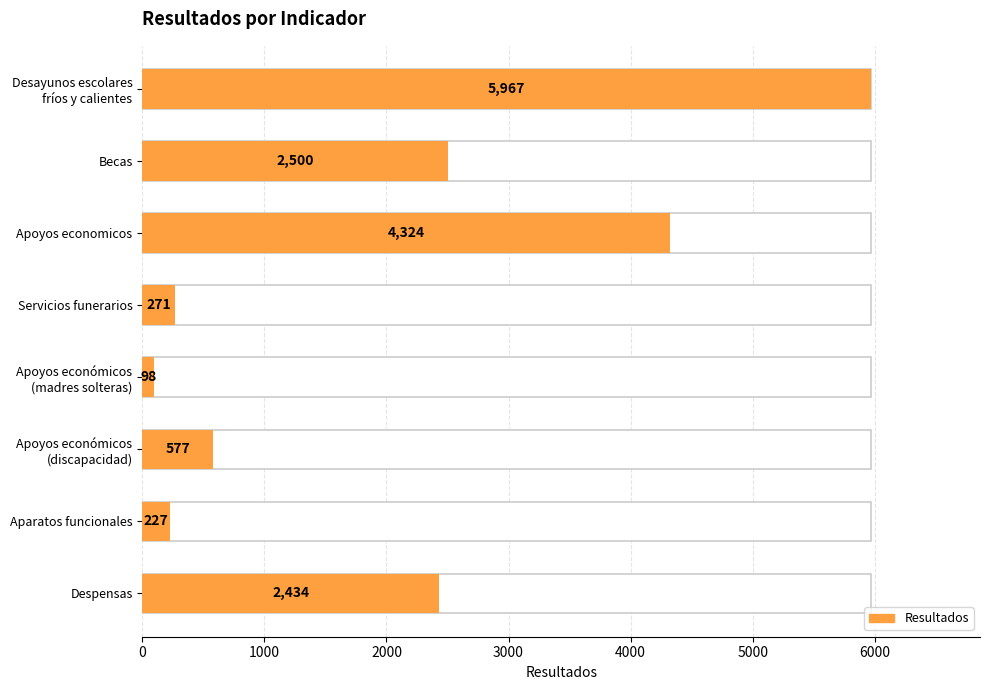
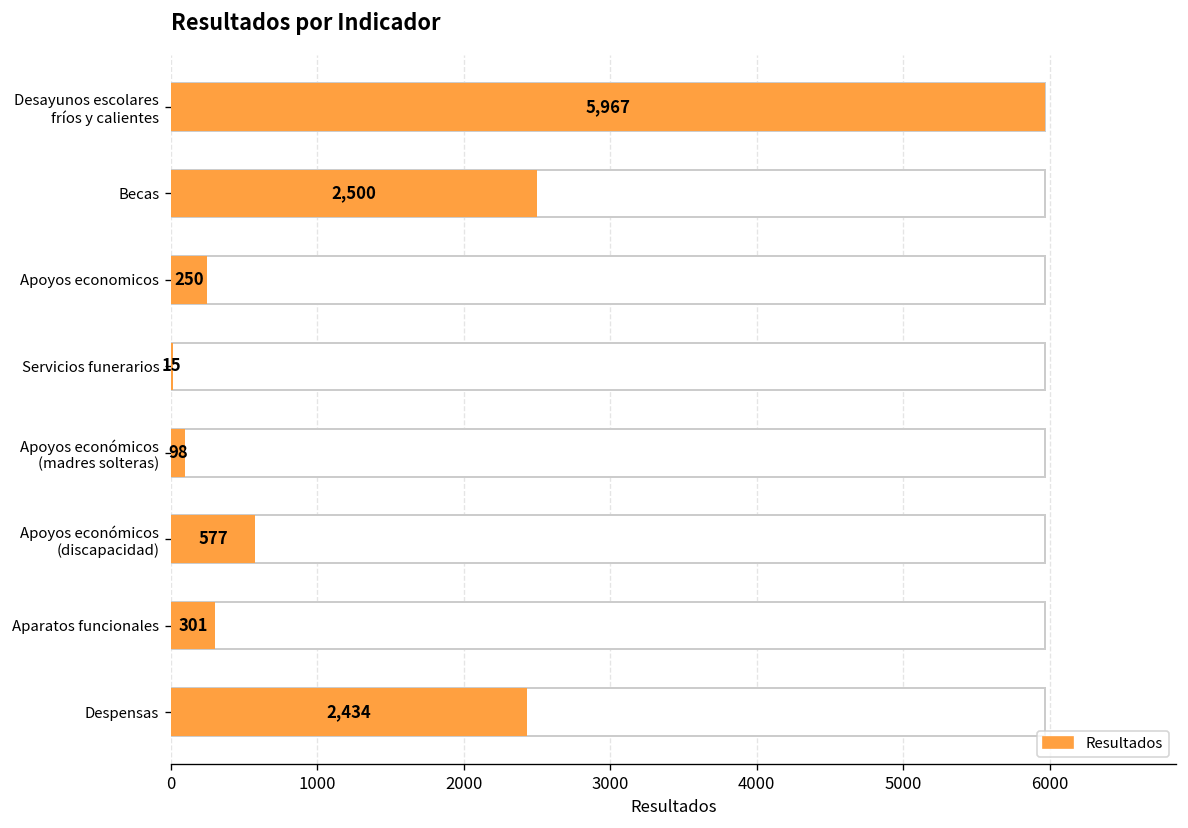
Resultados, Apoyos economicos: 4,324 -> 250
Resultados, Servicios funerarios: 271 -> 15
Resultados, Aparatos funcionales: 227 -> 301
